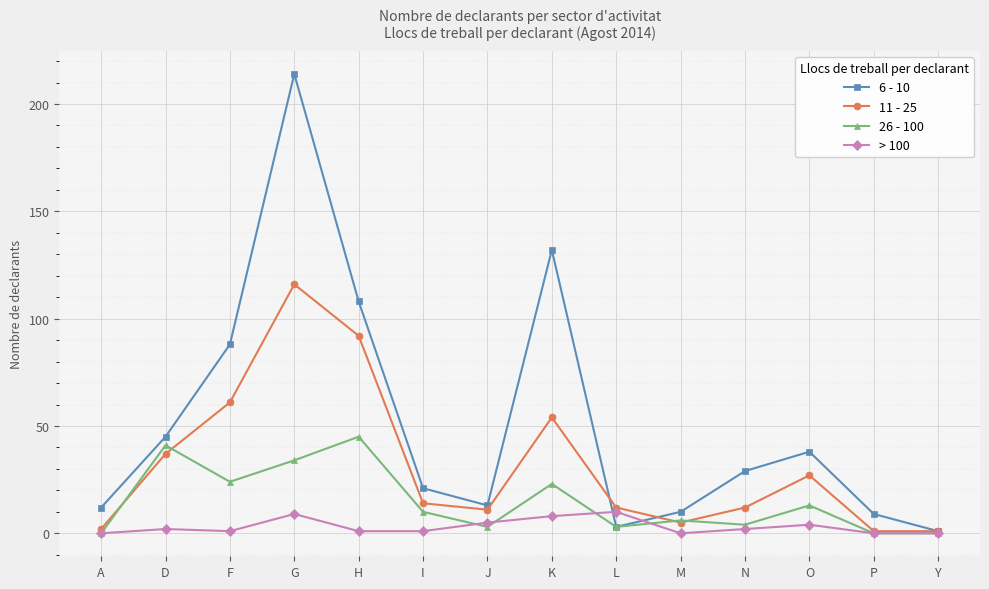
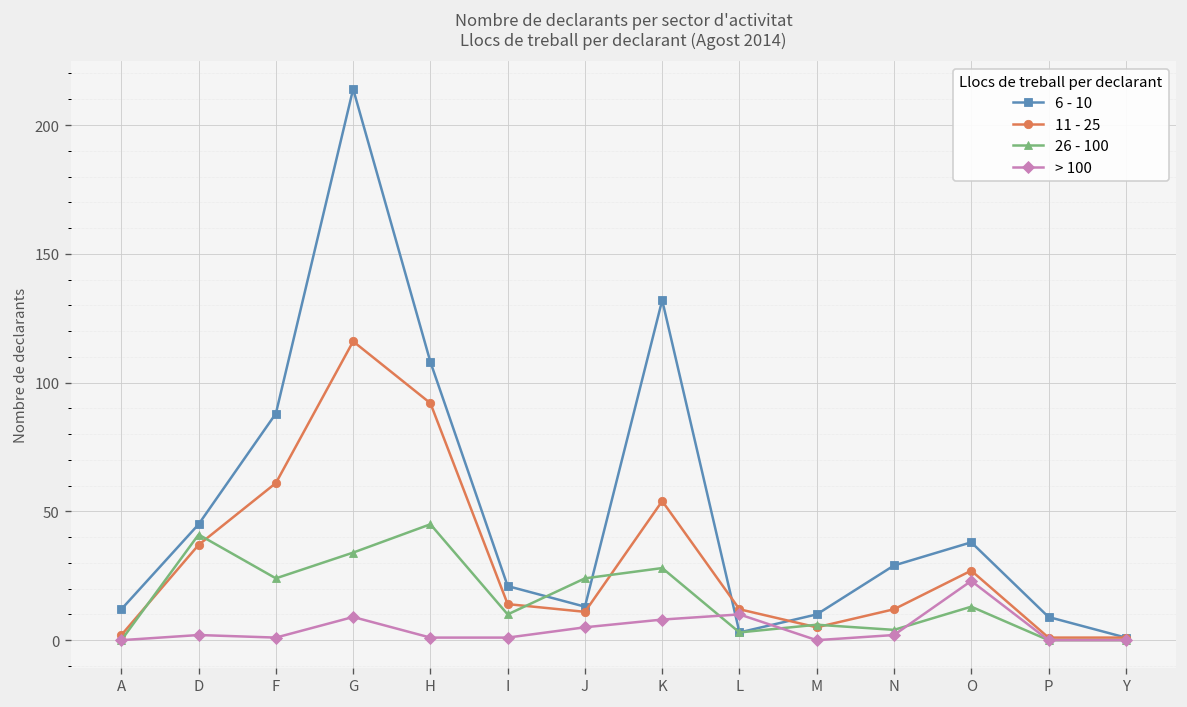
26 - 100, J: 3 -> 24
26 - 100, K: 23 -> 28
> 100, O: 4 -> 23
